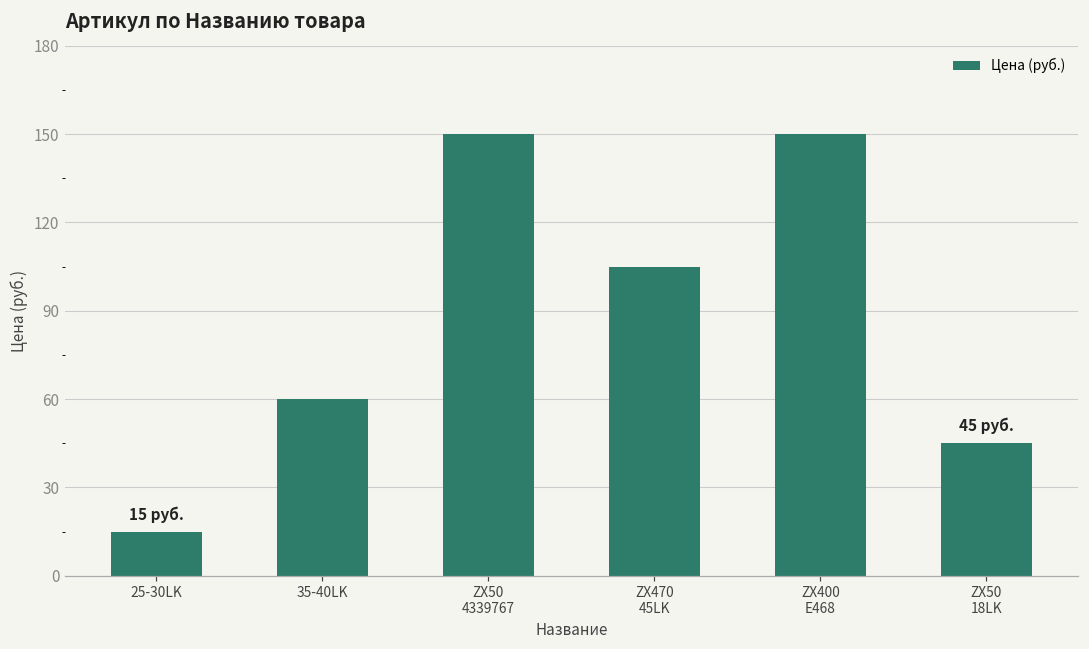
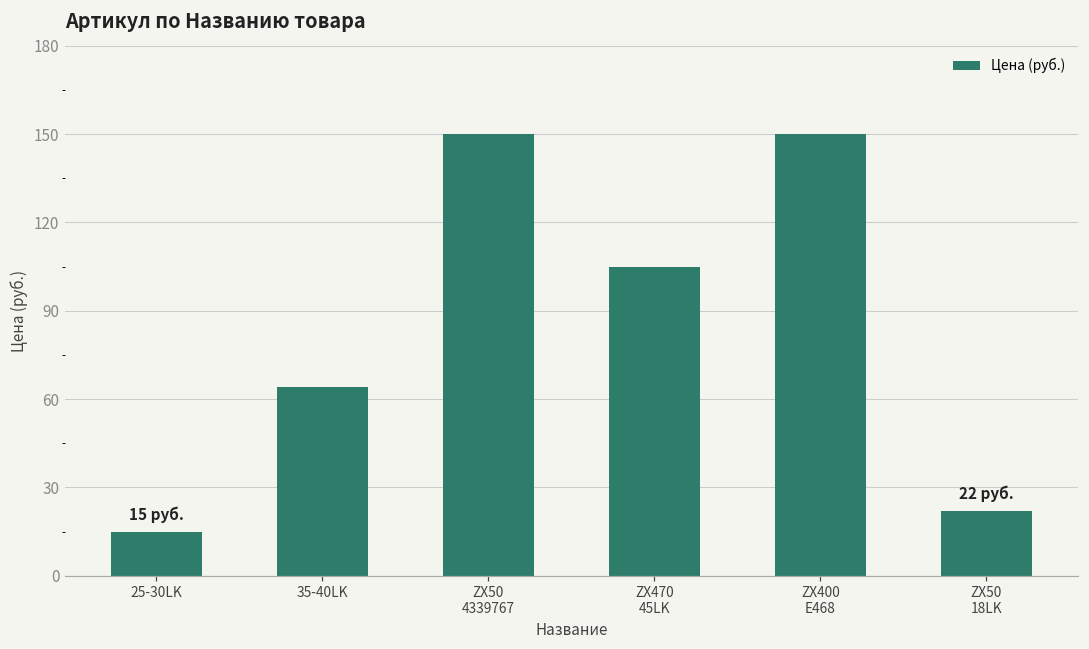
35-40LK: 60 -> 64
ZX50 18LK: 45 -> 22
